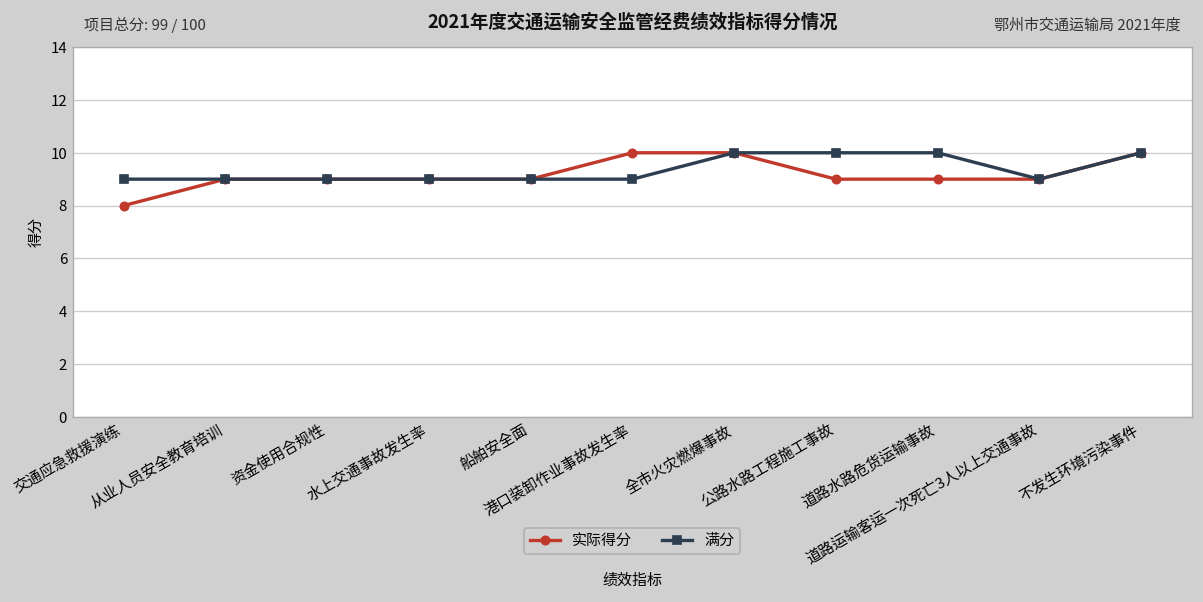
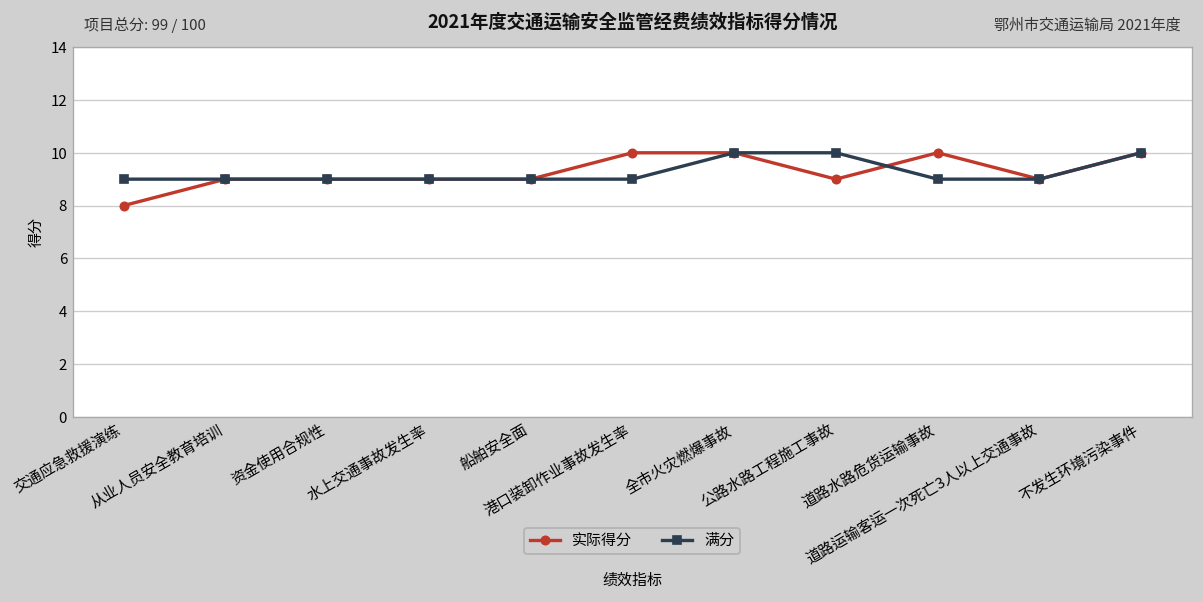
实际得分, 道路水路危货运输事故: 9 -> 10
满分, 道路水路危货运输事故: 10 -> 9
